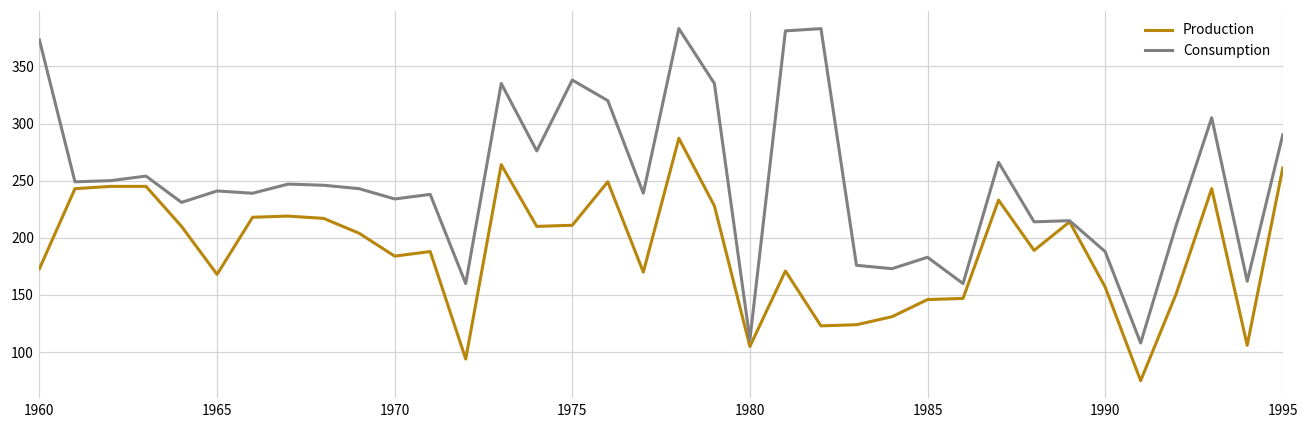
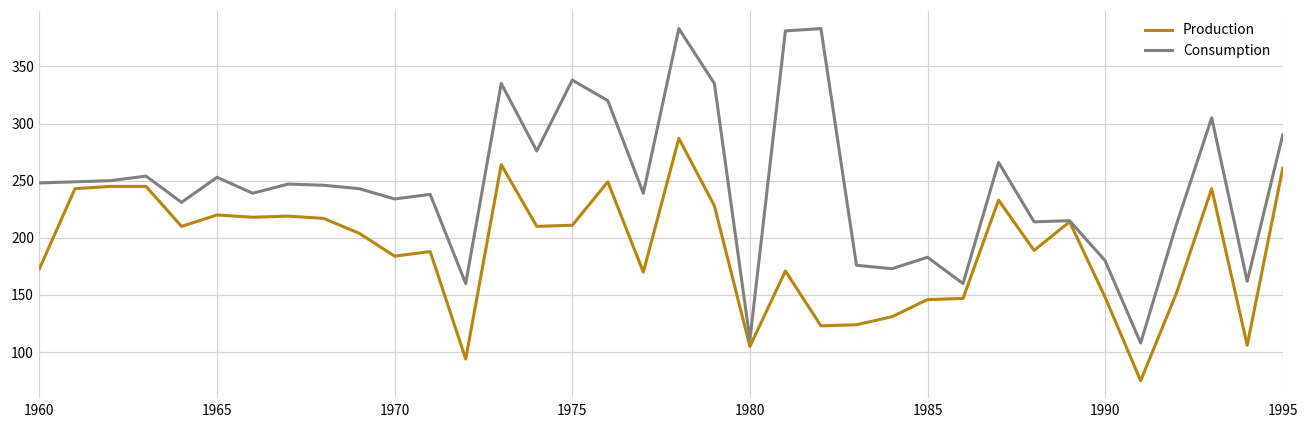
Consumption, 1960: 373 -> 248
Production, 1965: 168 -> 220
Consumption, 1965: 241 -> 253
Production, 1990: 157 -> 148
Consumption, 1990: 188 -> 180
